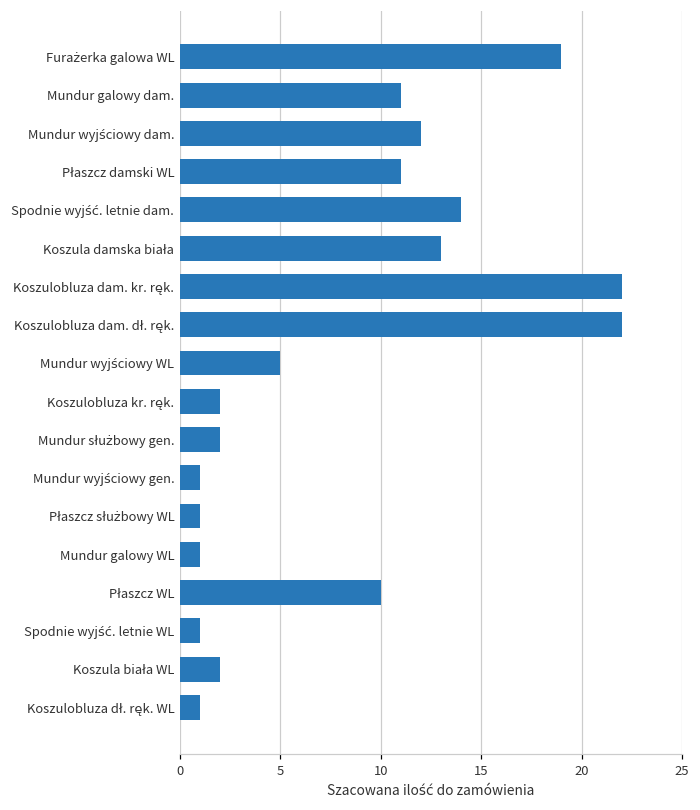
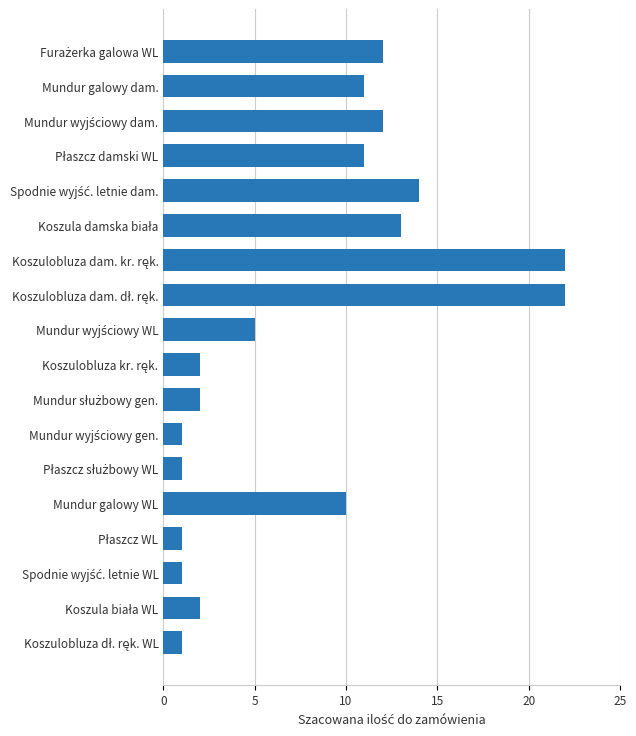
Furażerka galowa WL: 19 -> 12
Mundur galowy WL: 1 -> 10
Płaszcz WL: 10 -> 1
